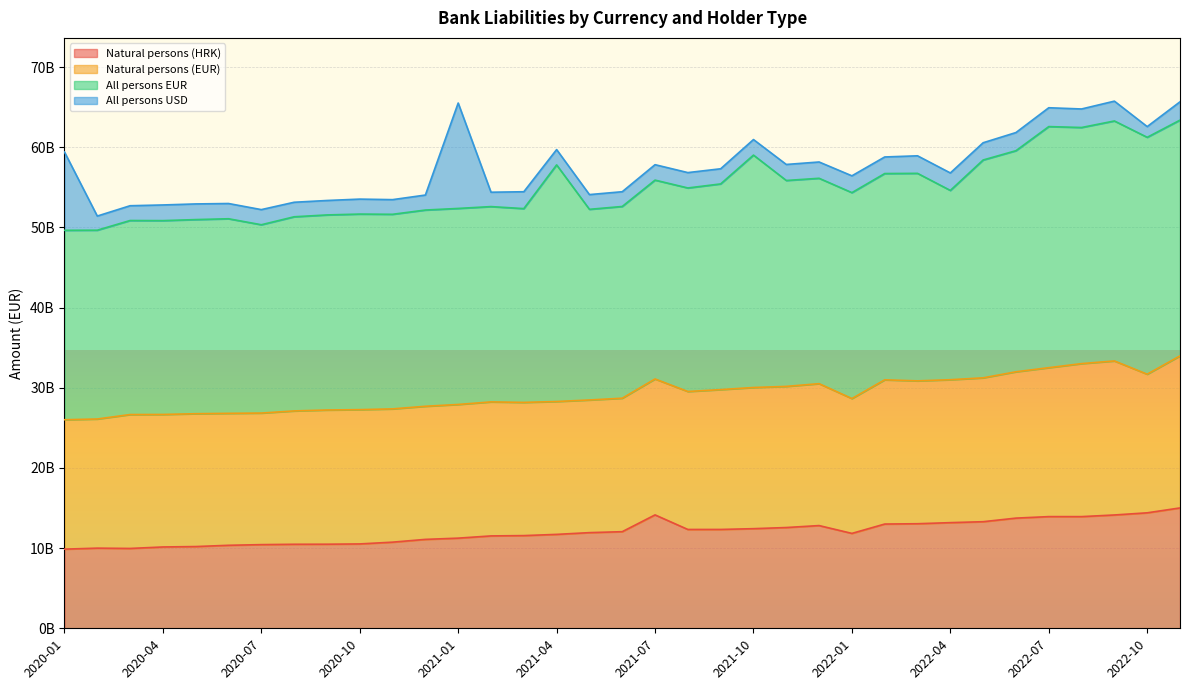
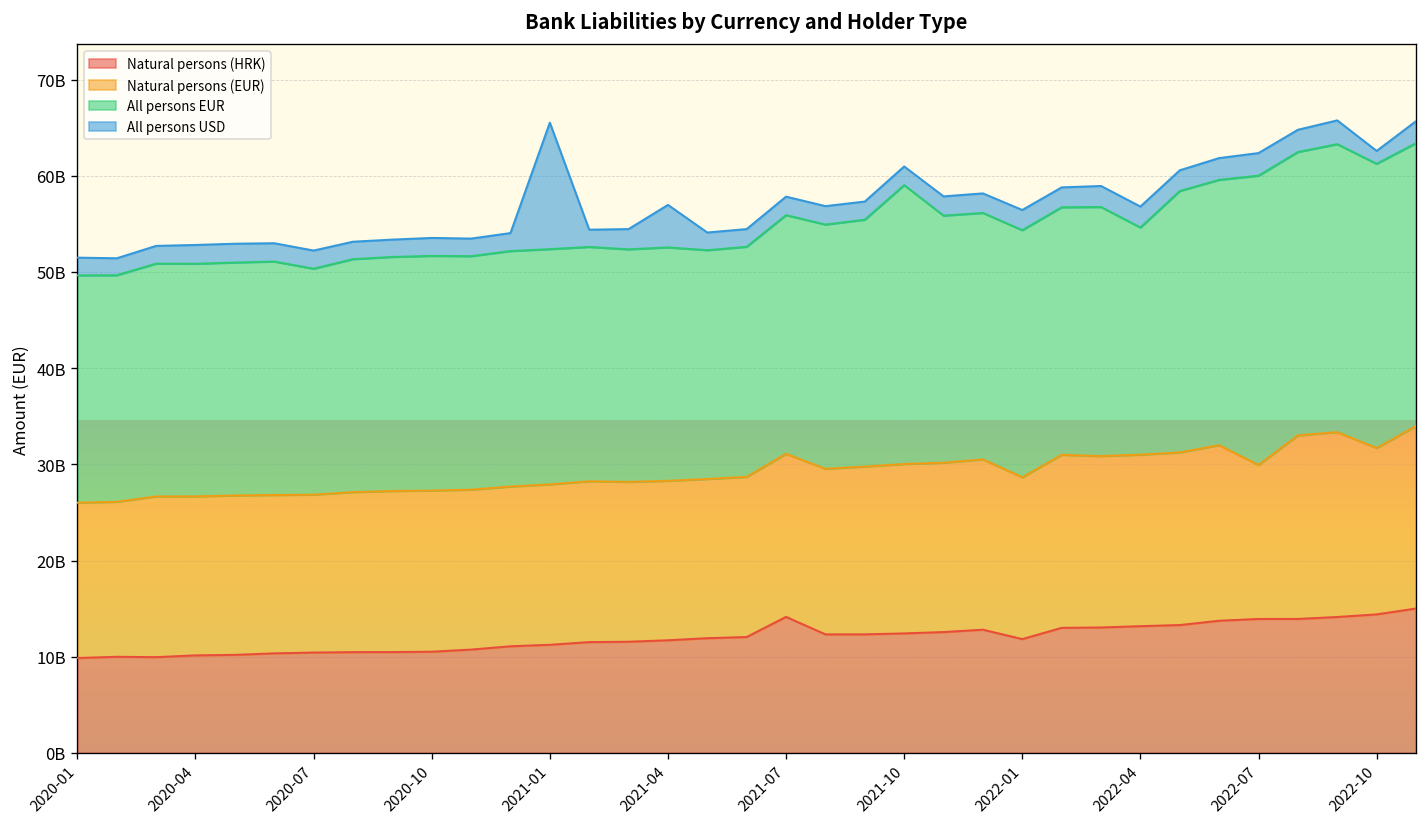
All persons USD, 2020-01: 10000000000 -> 2000000000
All persons EUR, 2021-04: 30000000000 -> 24000000000
All persons USD, 2021-04: 2000000000 -> 4000000000
Natural persons (EUR), 2022-07: 19000000000 -> 16000000000
